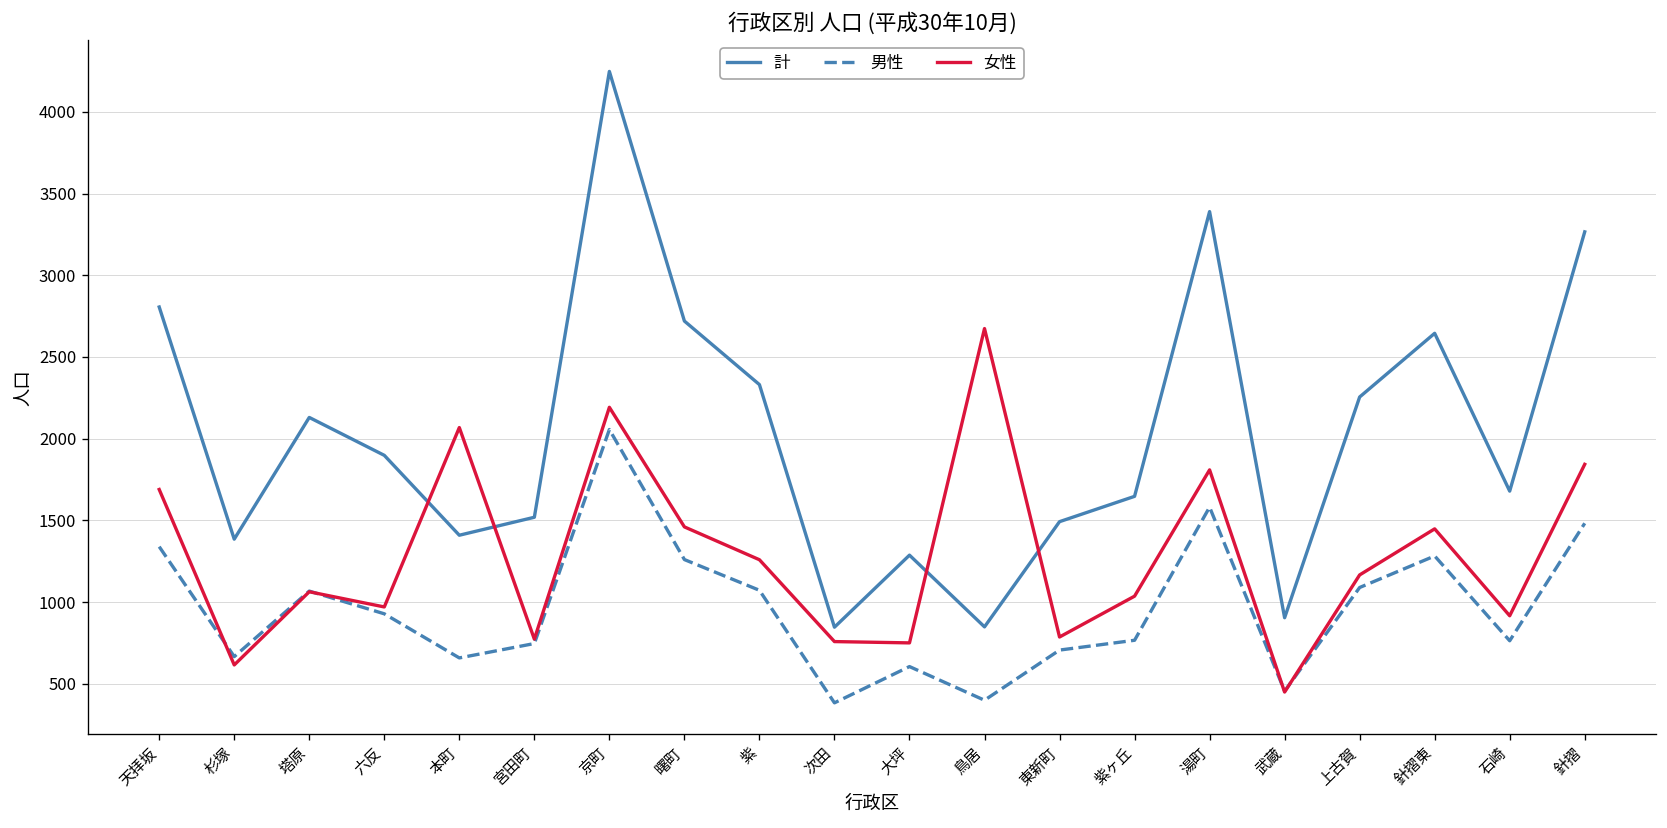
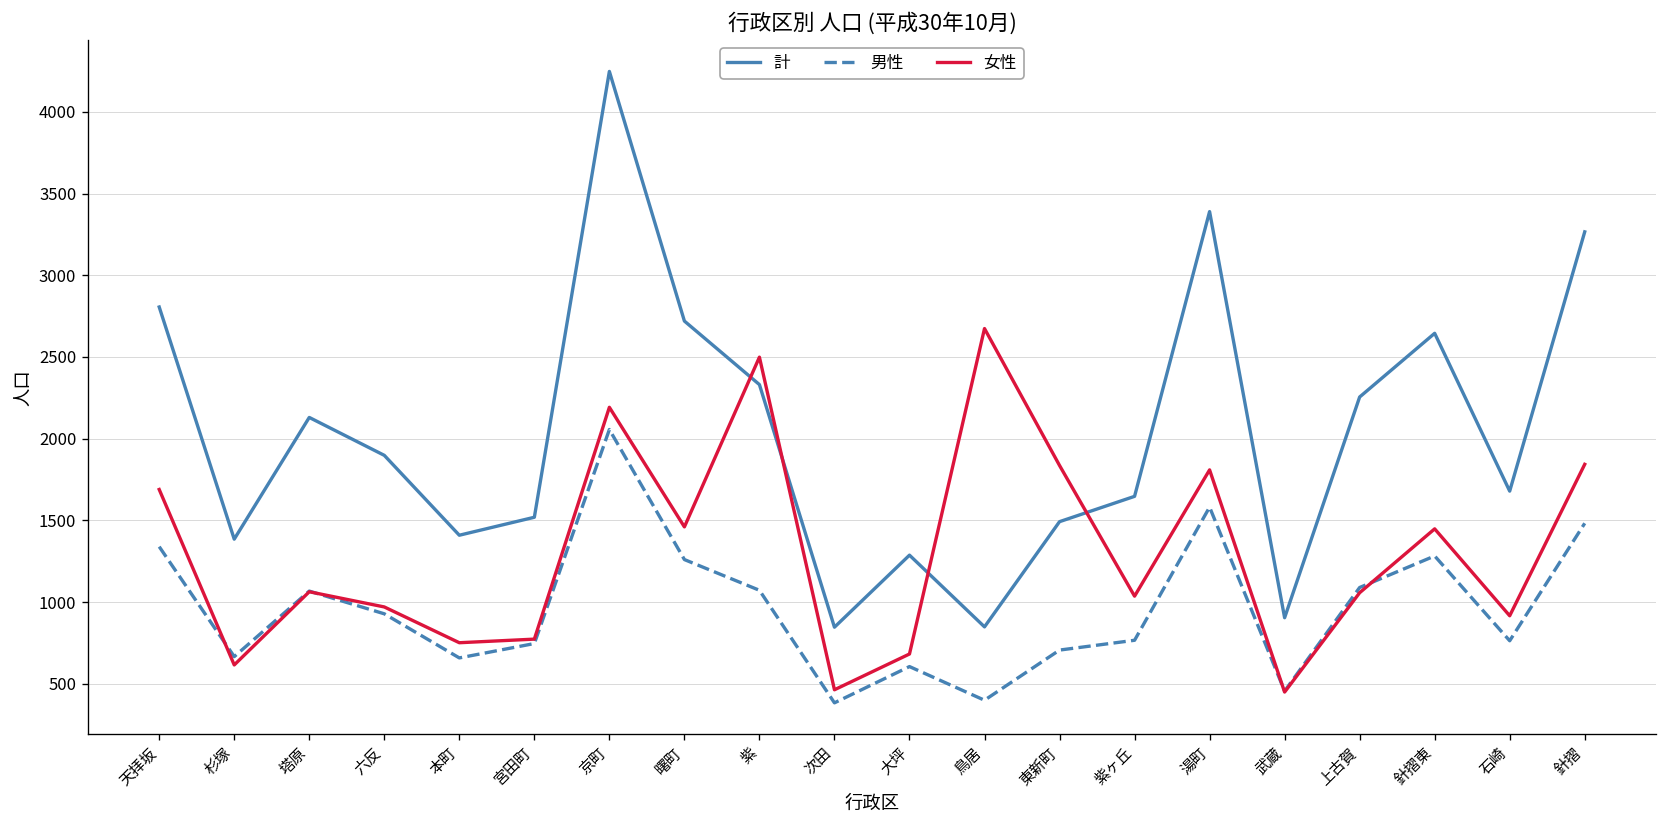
女性, 本町: 2070 -> 750
女性, 紫: 1260 -> 2500
女性, 次田: 760 -> 460
女性, 大坪: 750 -> 680
女性, 東新町: 790 -> 1840
女性, 上古賀: 1170 -> 1060
